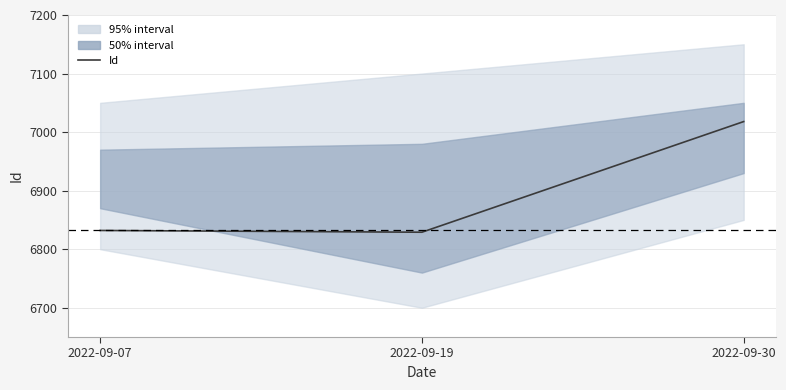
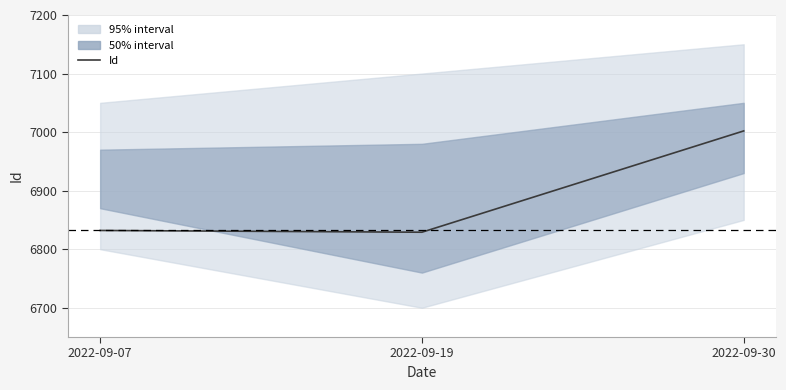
Id, 2022-09-30: 7020 -> 7000
